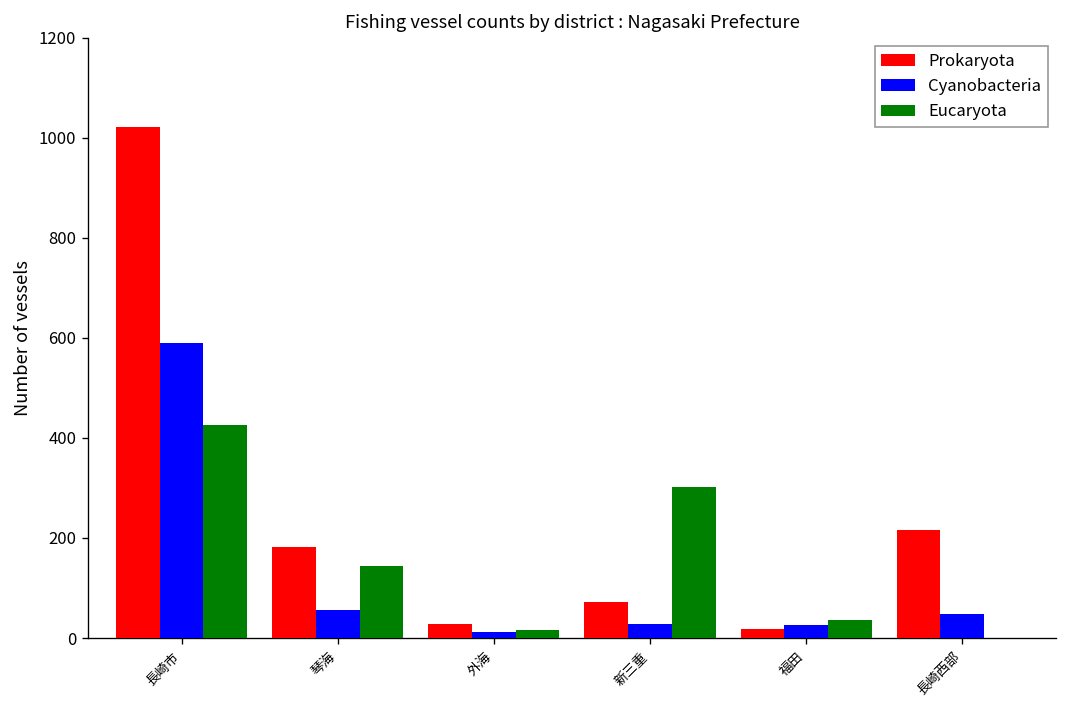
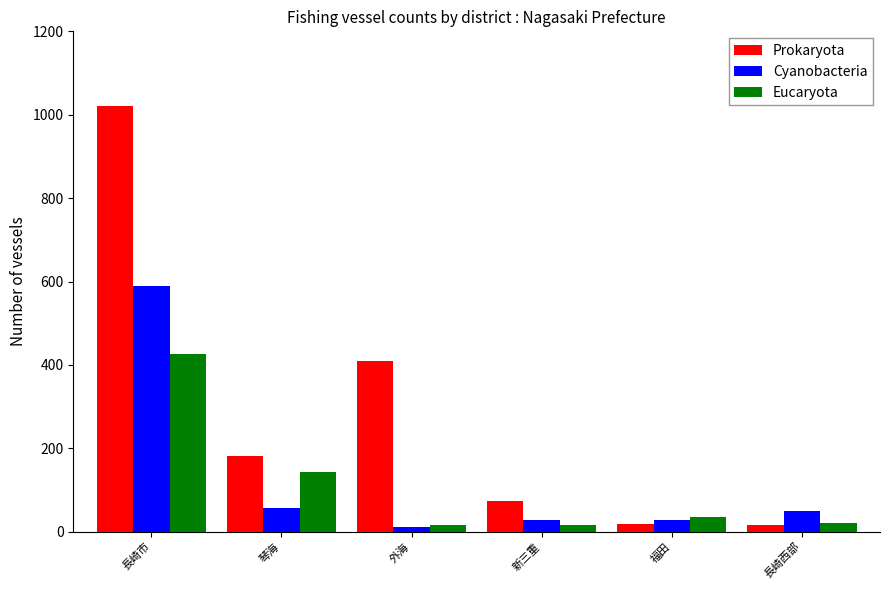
Prokaryota, 外海: 30 -> 410
Eucaryota, 新三重: 300 -> 20
Prokaryota, 長崎西部: 220 -> 20
Eucaryota, 長崎西部: 0 -> 20
